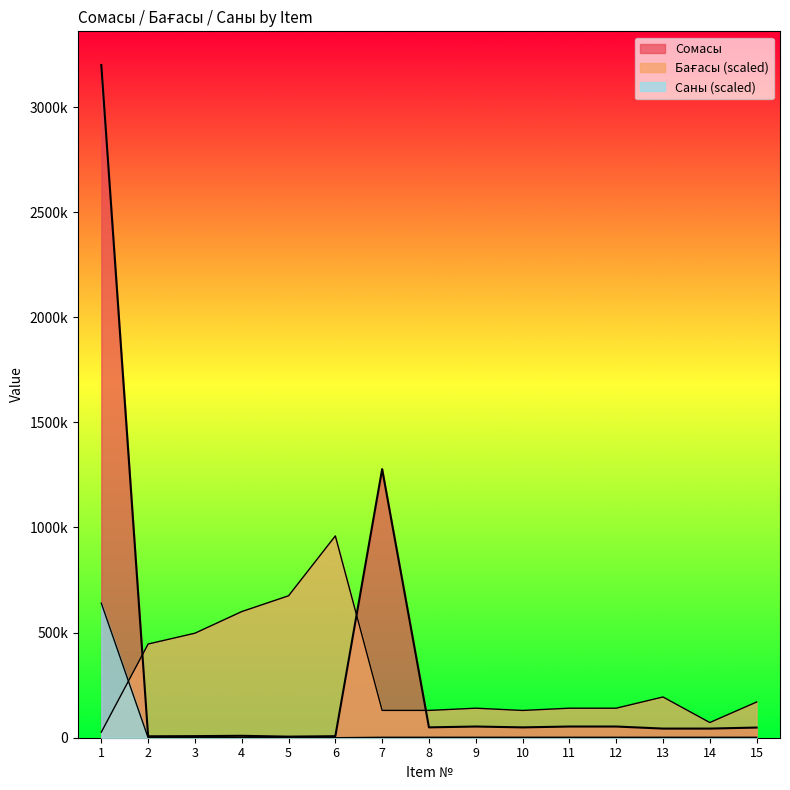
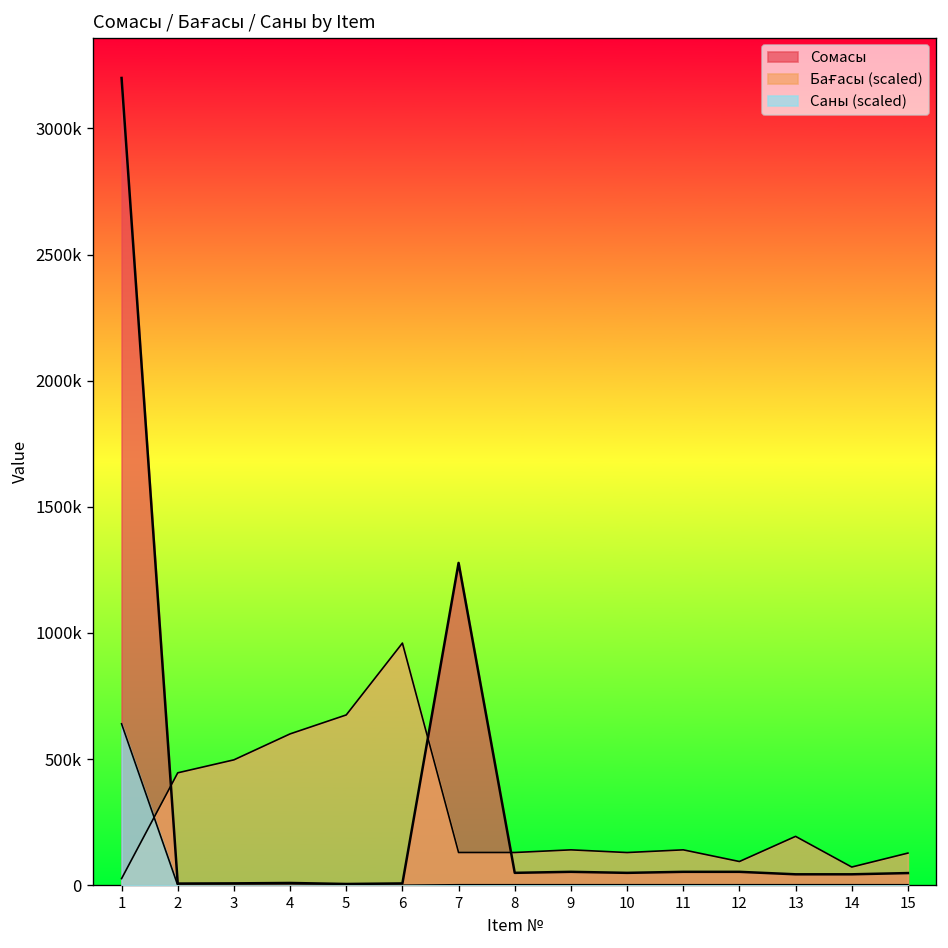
Бағасы (scaled), 12: 140000 -> 90000
Бағасы (scaled), 15: 170000 -> 130000
